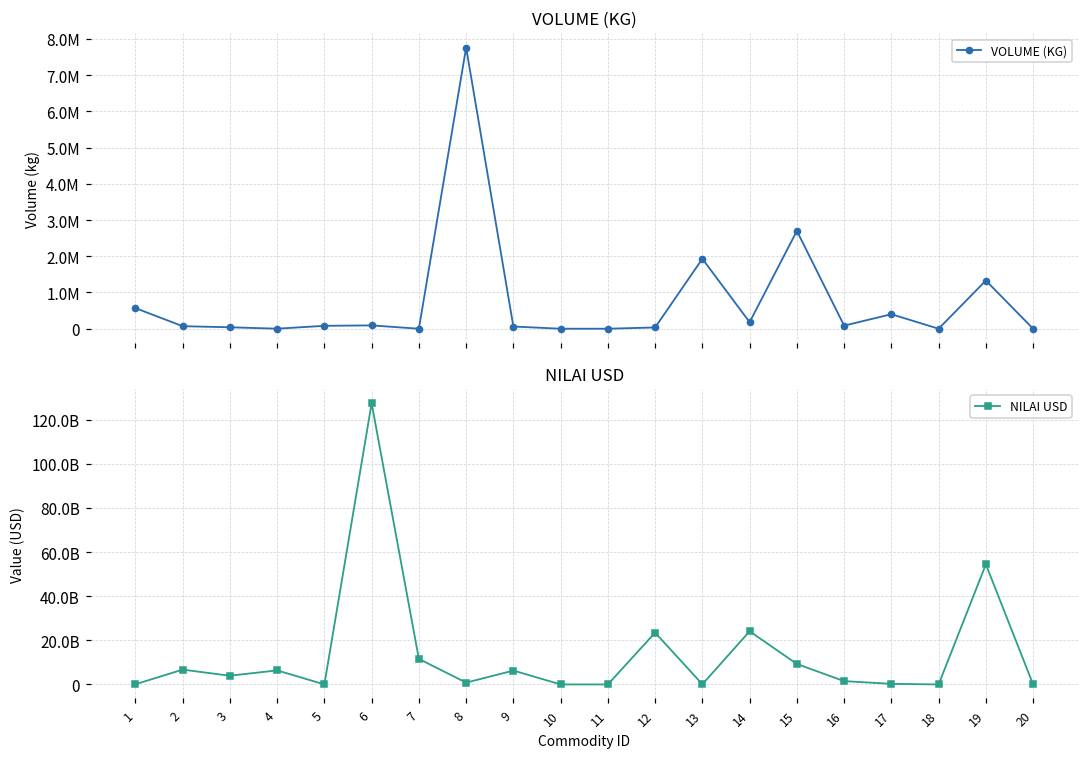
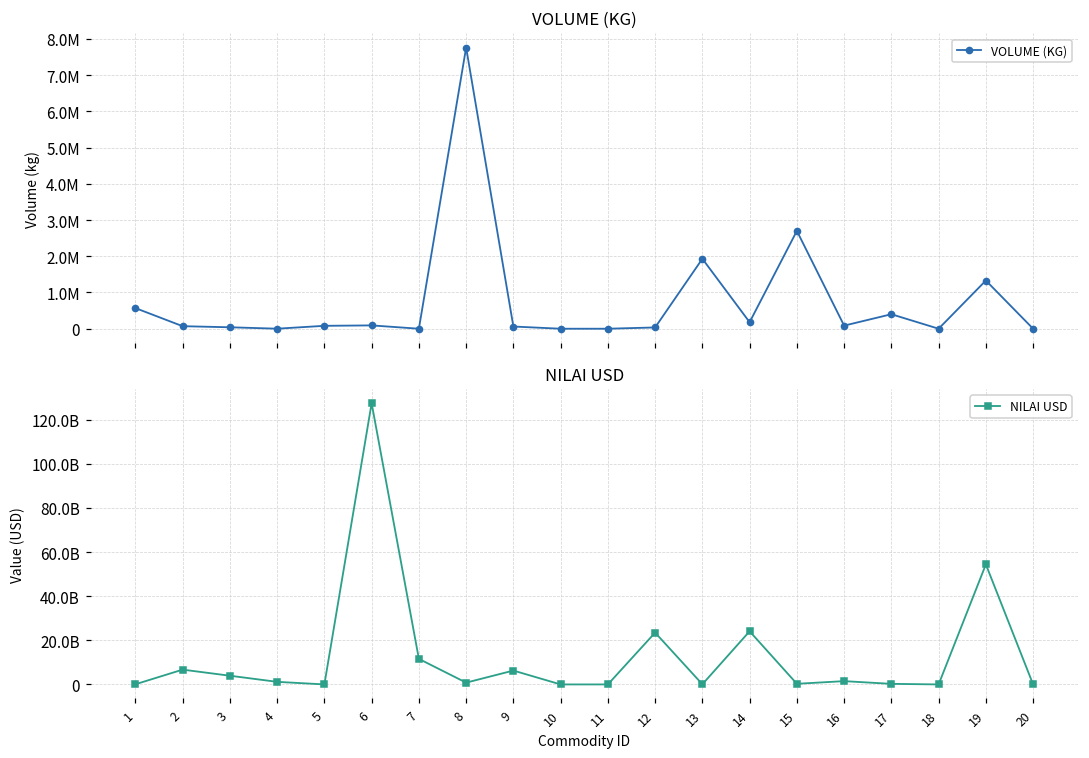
NILAI USD, 4: 6000000000 -> 1000000000
NILAI USD, 15: 9000000000 -> 0
